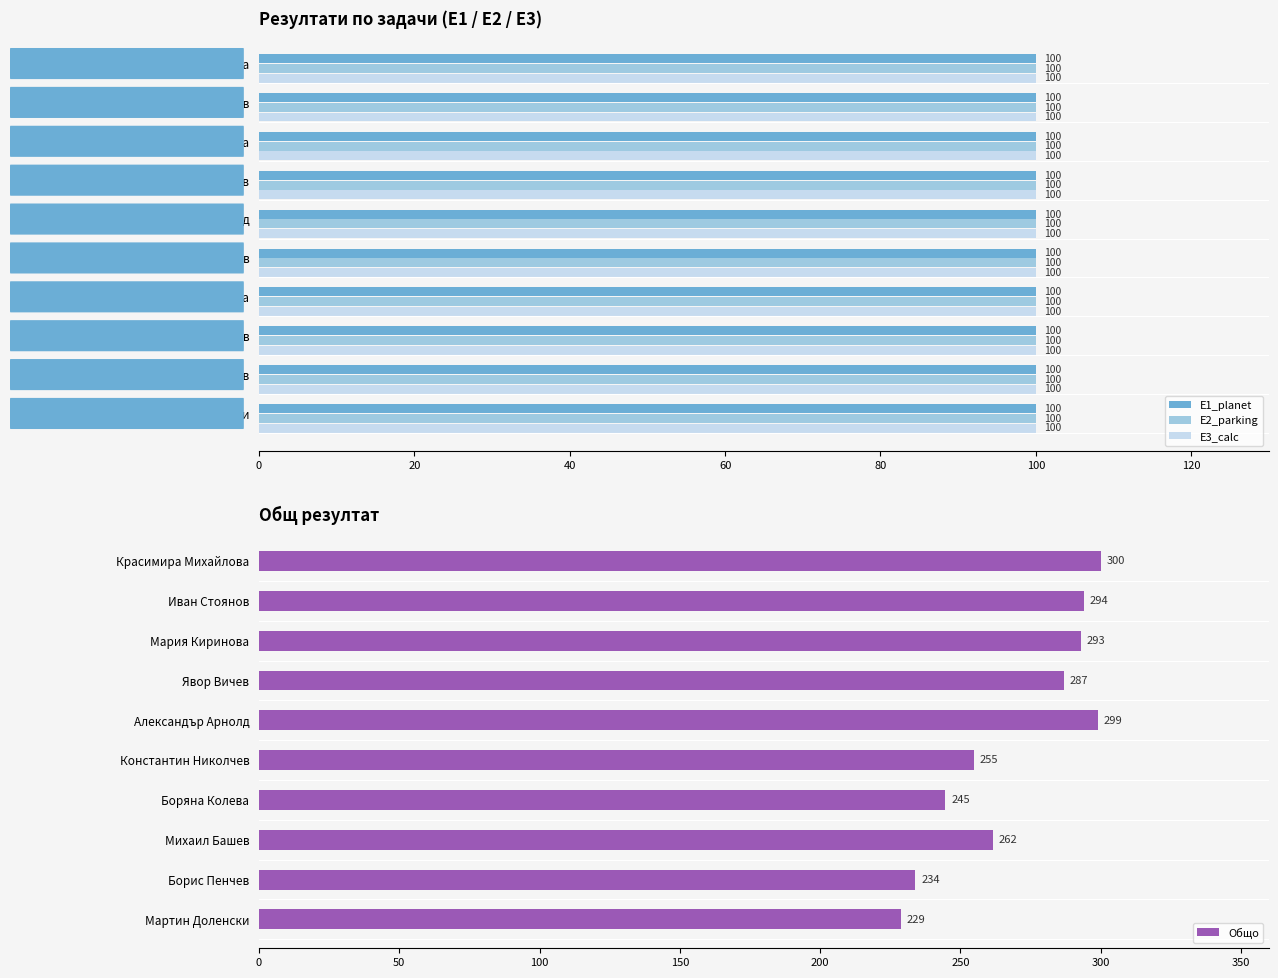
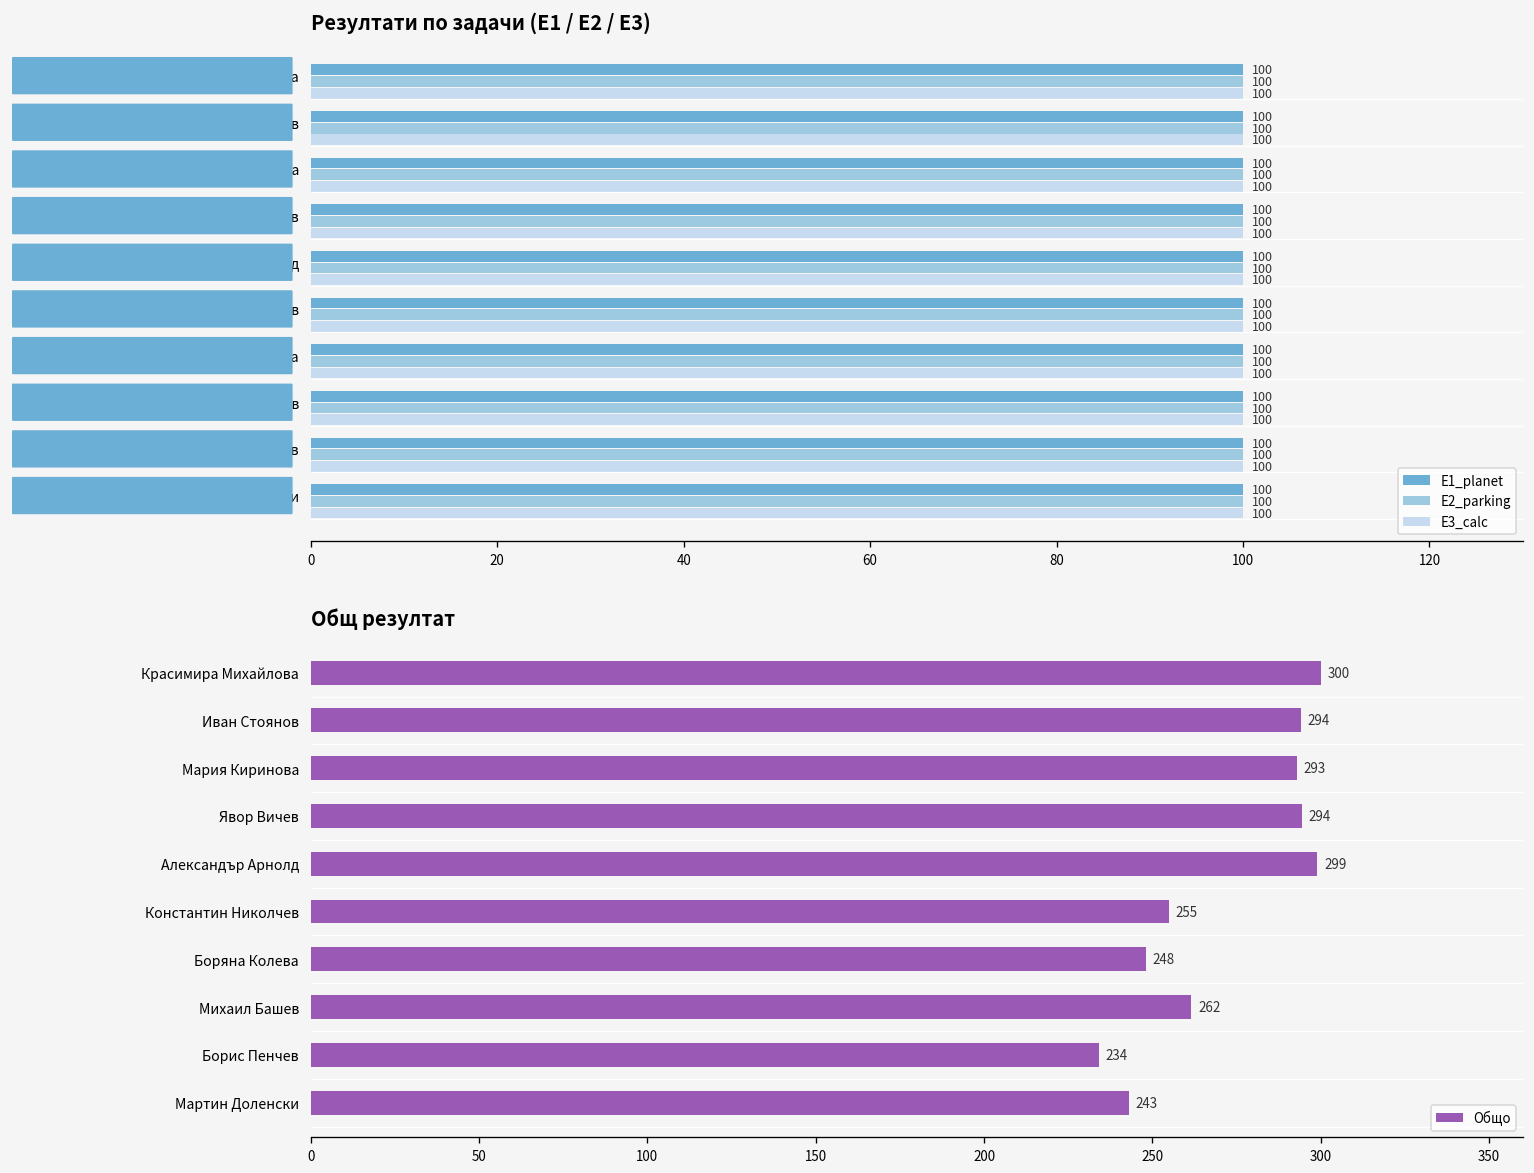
Общ резултат, Явор Вичев: 287 -> 294
Общ резултат, Боряна Колева: 245 -> 248
Общ резултат, Мартин Доленски: 229 -> 243
